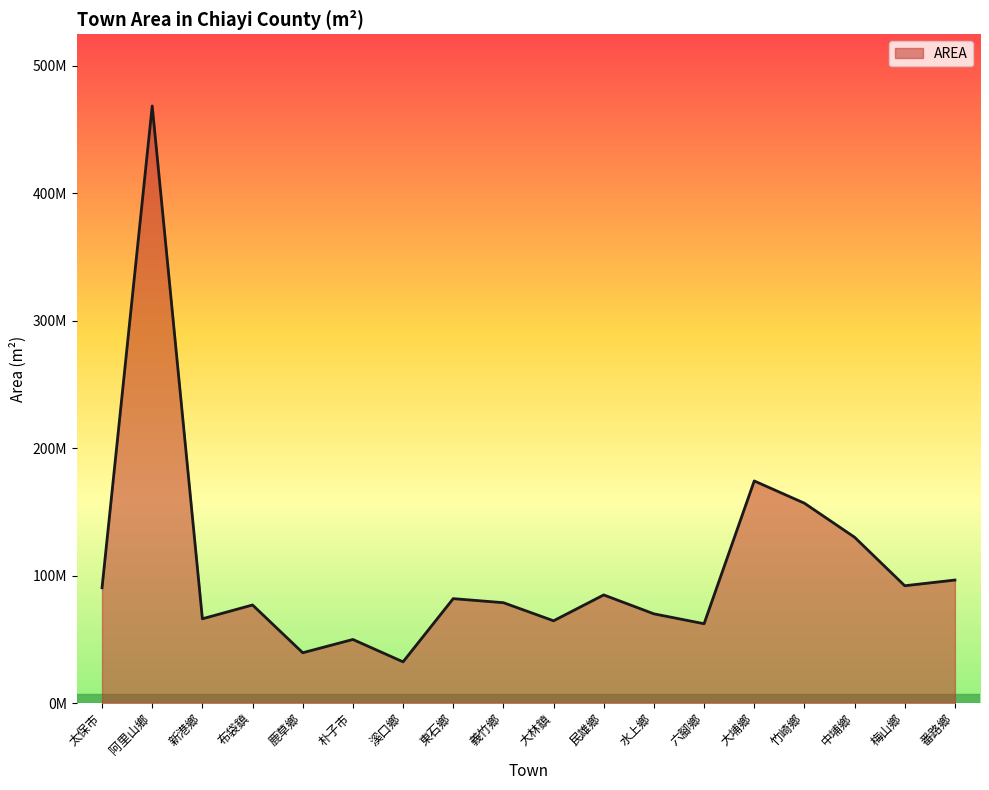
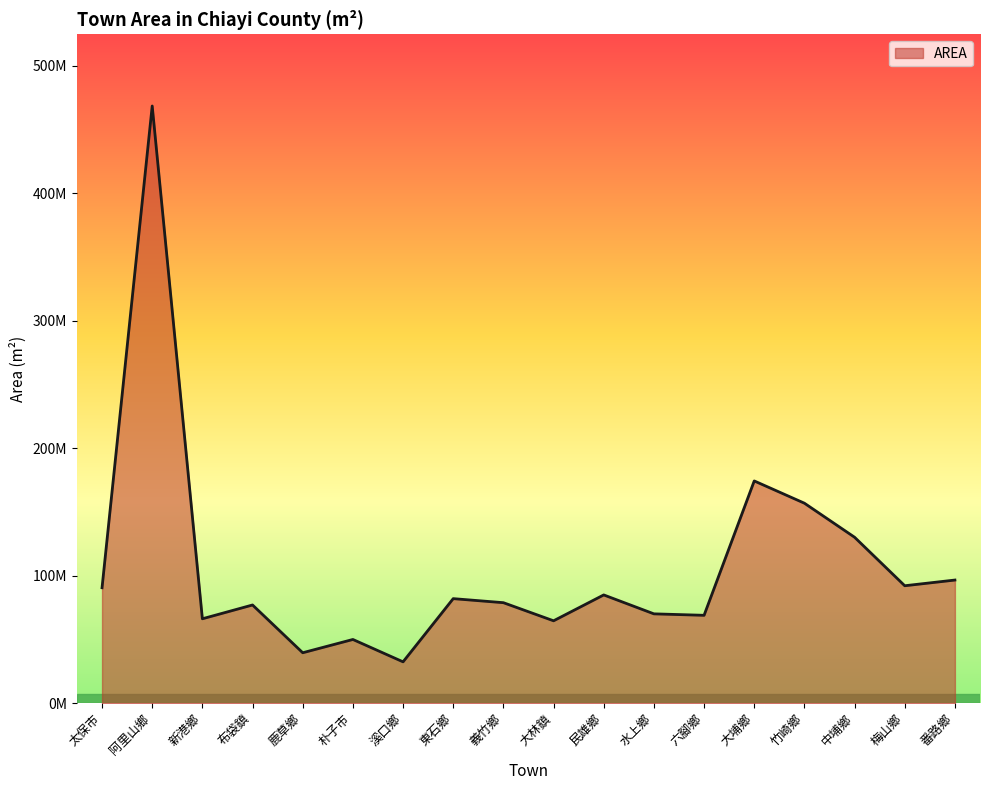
六腳鄉: 62000000 -> 69000000
